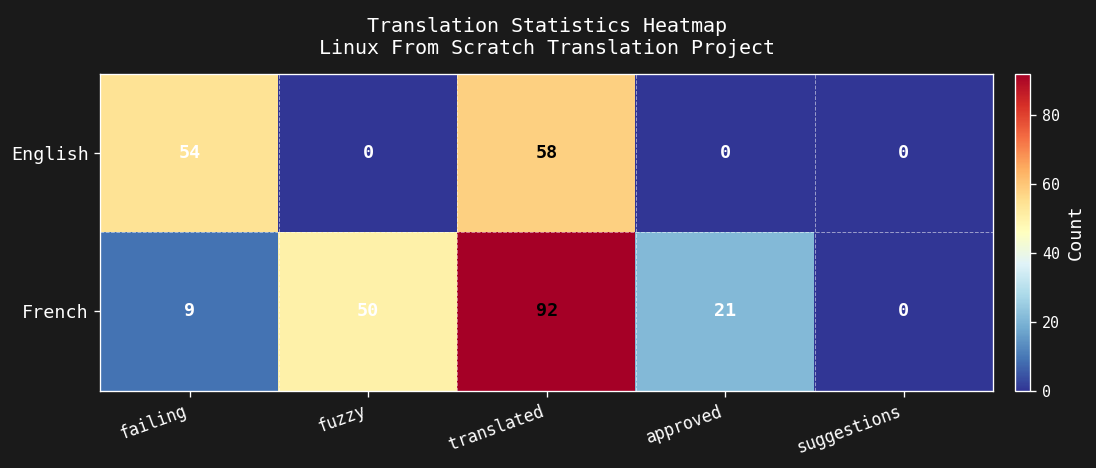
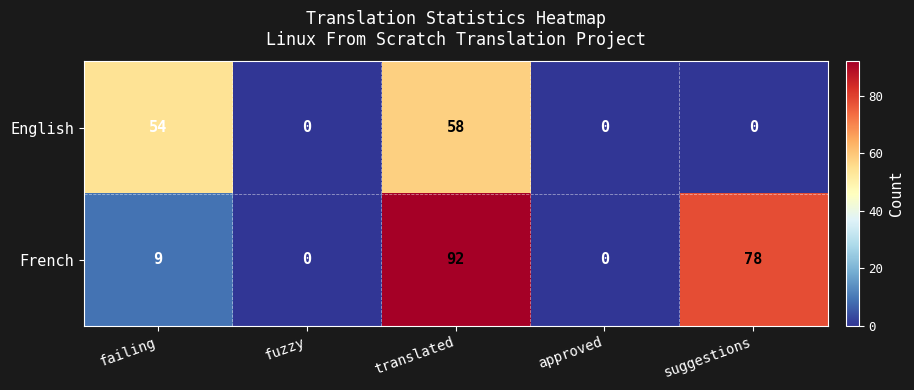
French, fuzzy: 50 -> 0
French, approved: 21 -> 0
French, suggestions: 0 -> 78
